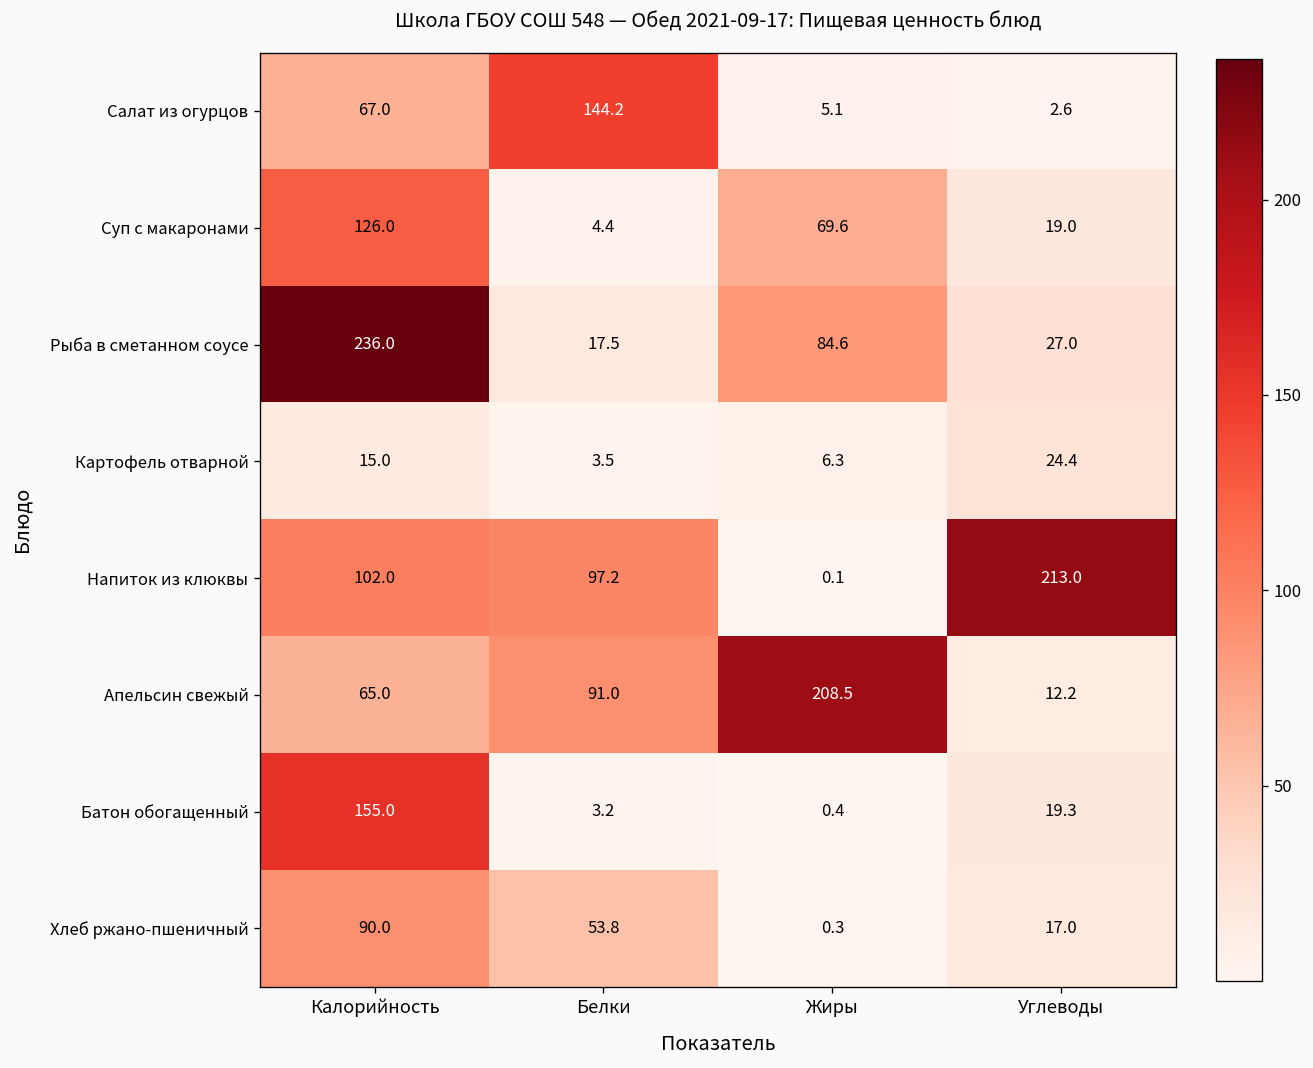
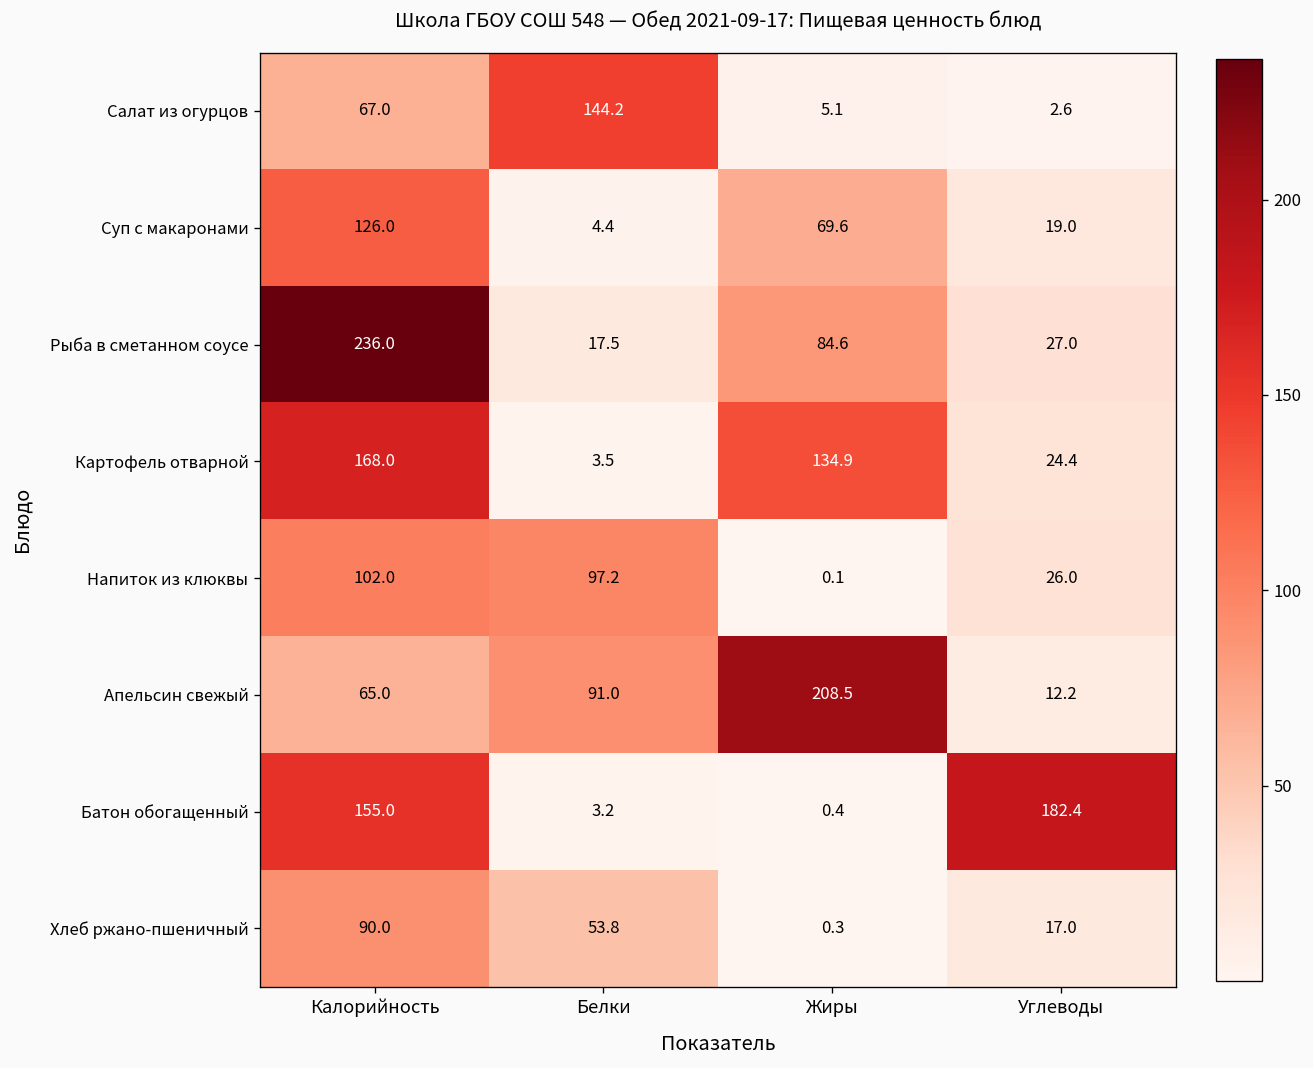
Картофель отварной, Калорийность: 15.0 -> 168.0
Картофель отварной, Жиры: 6.3 -> 134.9
Напиток из клюквы, Углеводы: 213.0 -> 26.0
Батон обогащенный, Углеводы: 19.3 -> 182.4
